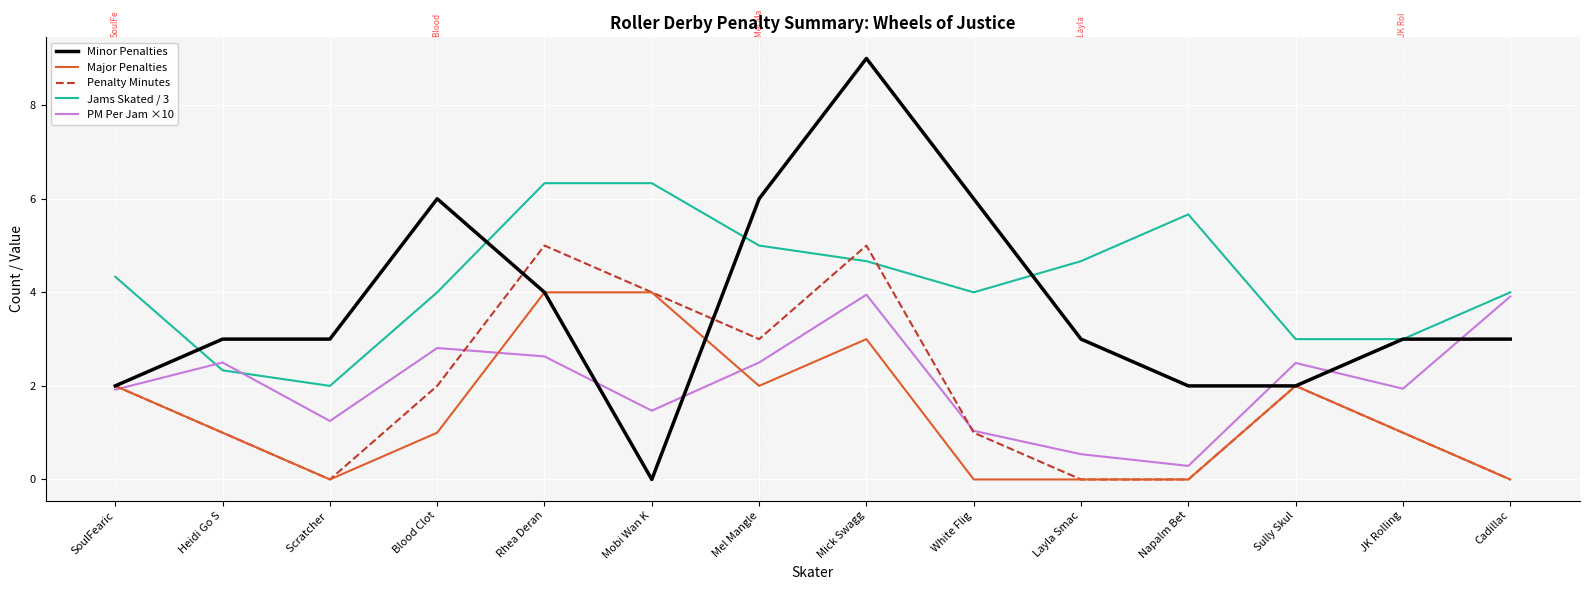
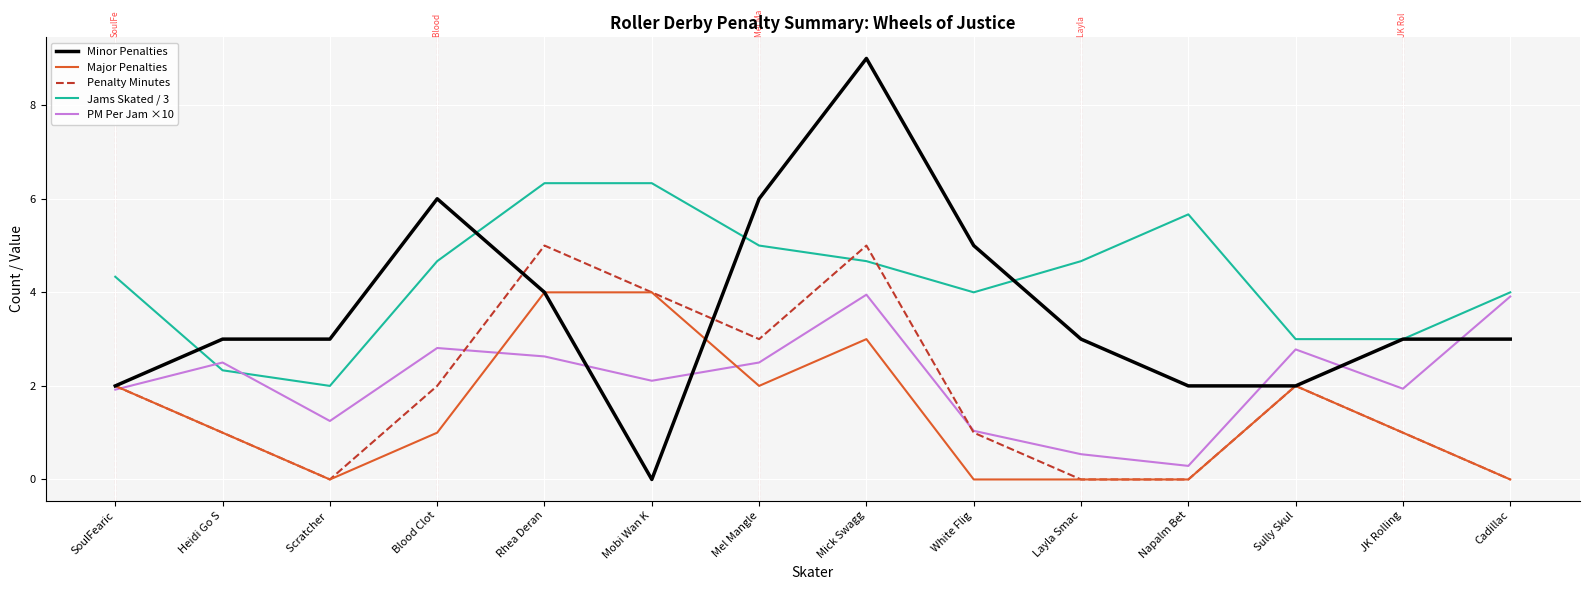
Jams Skated / 3, Blood Clot: 4.0 -> 4.7
PM Per Jam ×10, Mobi Wan K: 1.5 -> 2.1
Minor Penalties, White Flig: 6 -> 5
PM Per Jam ×10, Sully Skul: 2.5 -> 2.8
